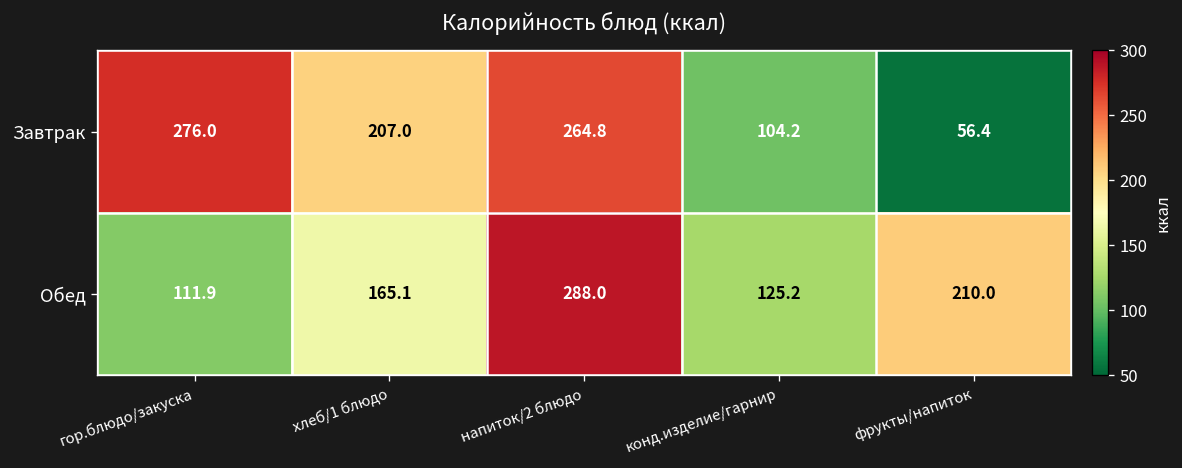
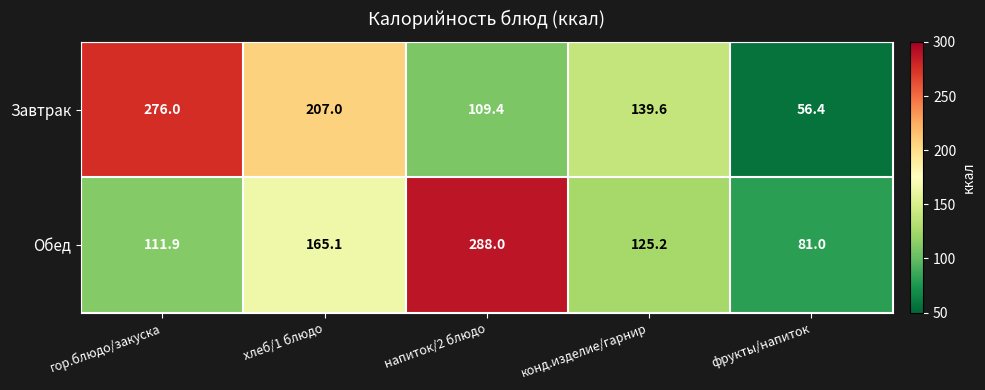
Завтрак, напиток/2 блюдо: 264.8 -> 109.4
Завтрак, конд.изделие/гарнир: 104.2 -> 139.6
Обед, фрукты/напиток: 210.0 -> 81.0
